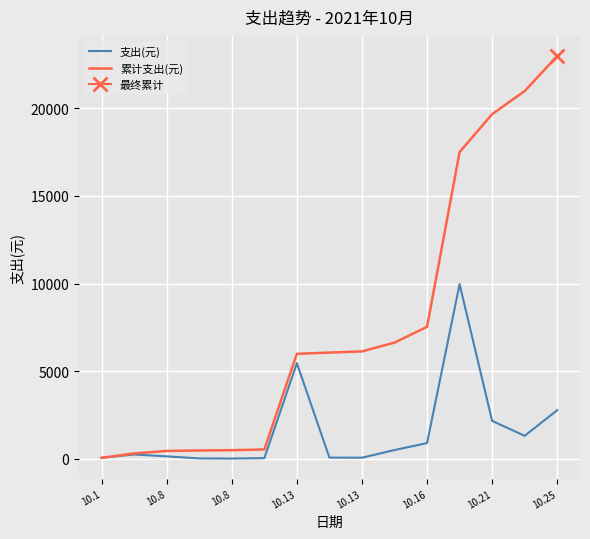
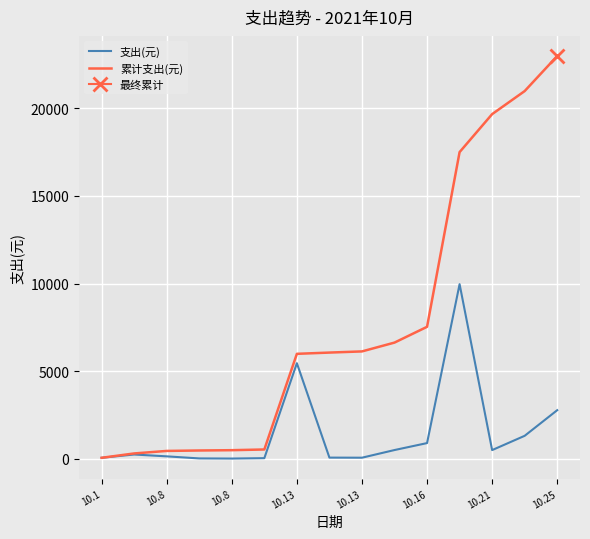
支出(元), 10.21: 2200 -> 500
